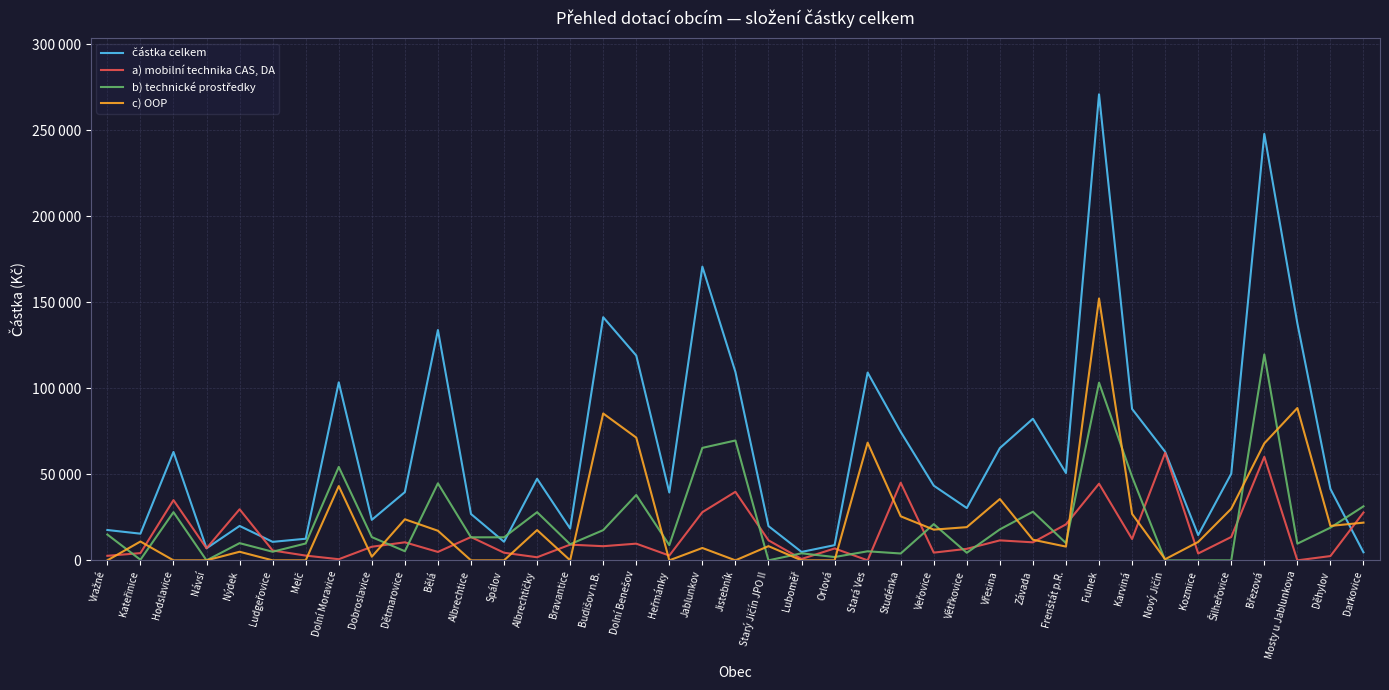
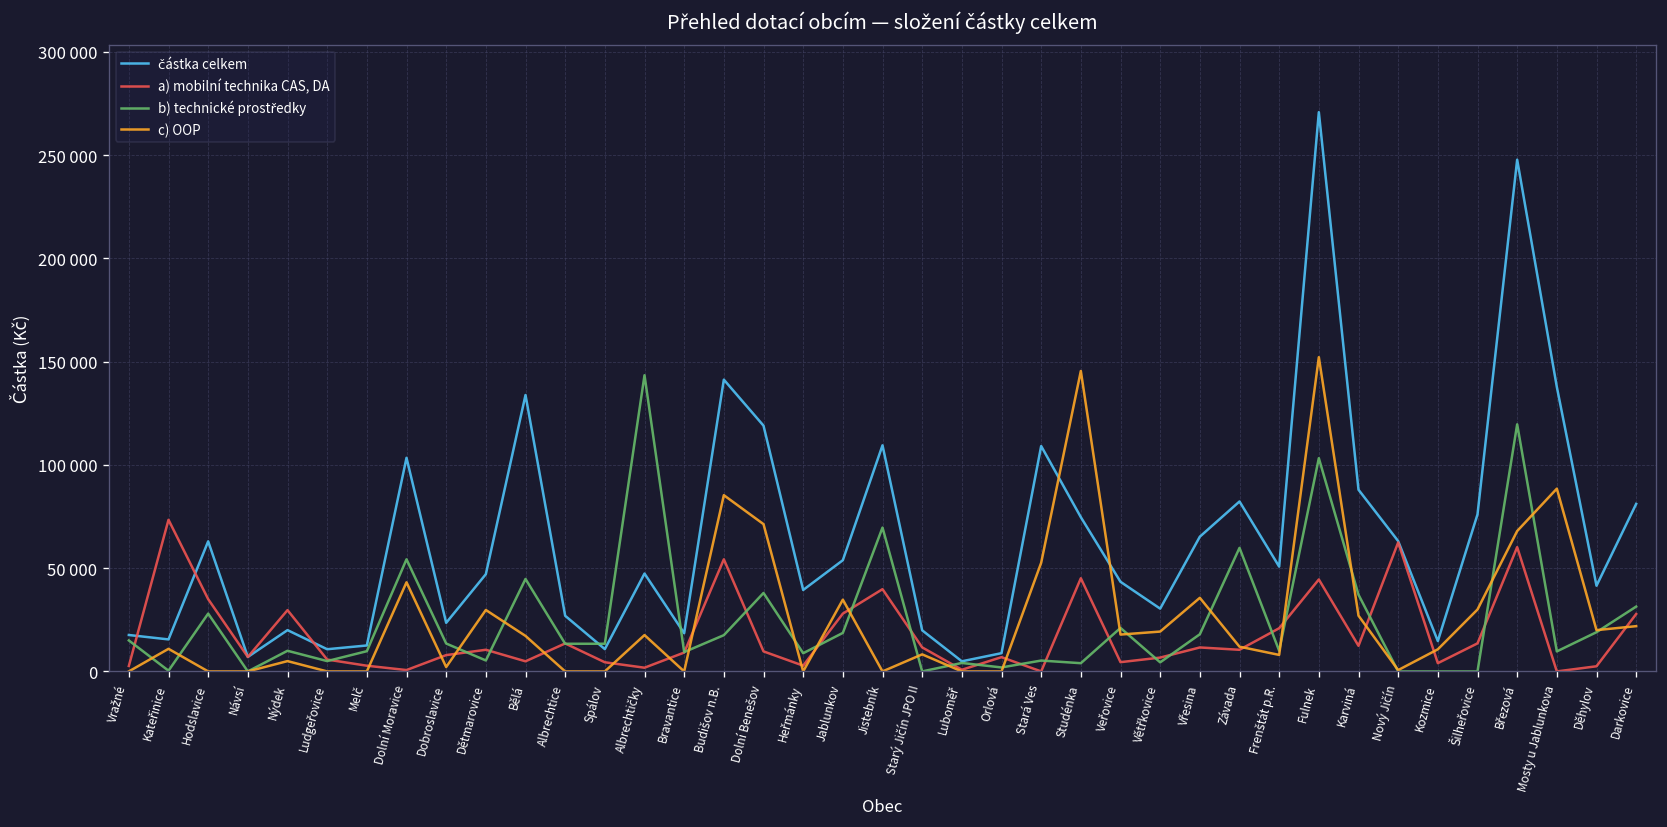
a) mobilní technika CAS, DA, Kateřinice: 4000 -> 73000
částka celkem, Dětmarovice: 40000 -> 47000
c) OOP, Dětmarovice: 24000 -> 30000
b) technické prostředky, Albrechtičky: 28000 -> 143000
a) mobilní technika CAS, DA, Budišov n.B.: 8000 -> 54000
částka celkem, Jablunkov: 171000 -> 54000
b) technické prostředky, Jablunkov: 65000 -> 19000
c) OOP, Jablunkov: 7000 -> 35000
c) OOP, Stará Ves: 68000 -> 53000
c) OOP, Studénka: 26000 -> 145000
b) technické prostředky, Závada: 28000 -> 60000
b) technické prostředky, Karviná: 49000 -> 37000
částka celkem, Šilheřovice: 50000 -> 76000
částka celkem, Darkovice: 5000 -> 81000
